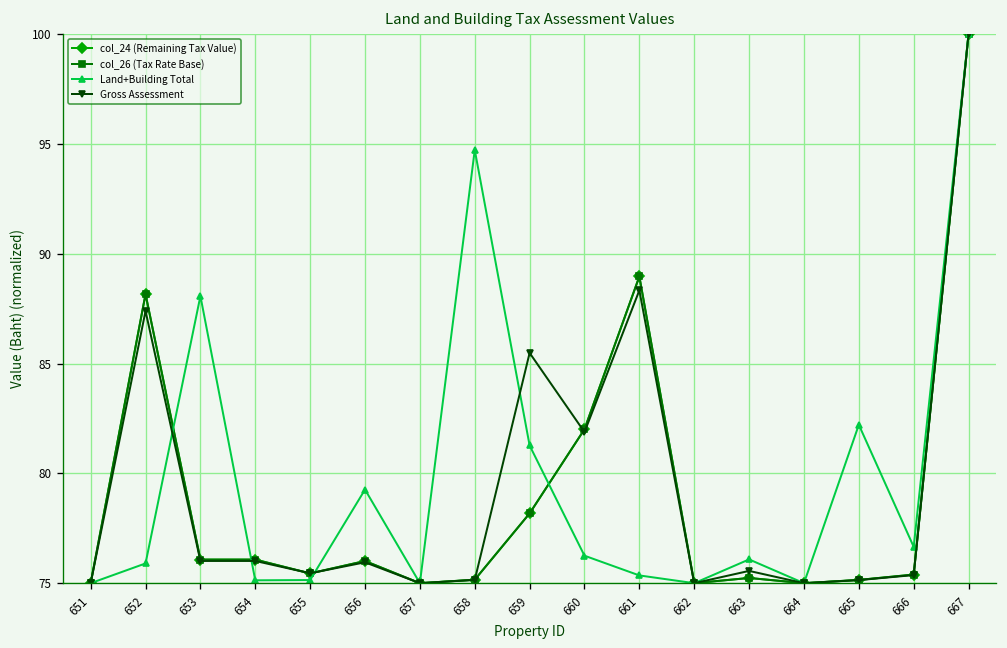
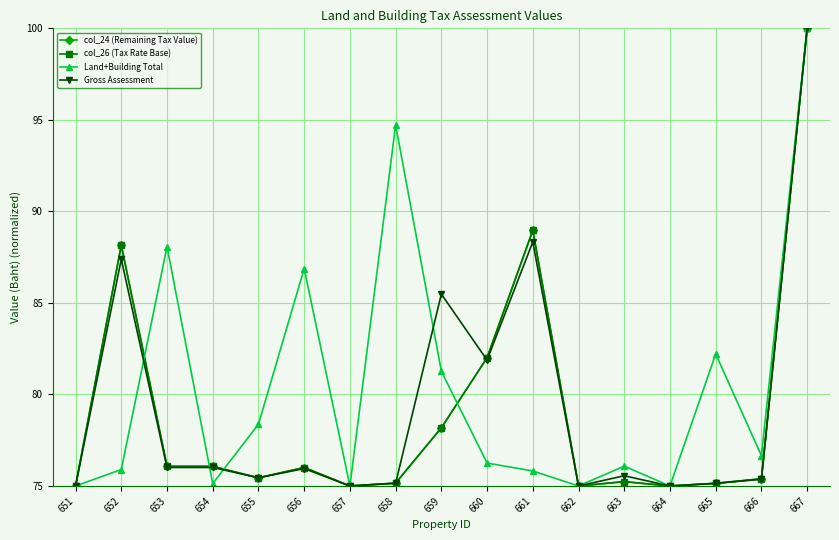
Land+Building Total, 655: 75.1 -> 78.4
Land+Building Total, 656: 79.3 -> 86.9
Land+Building Total, 661: 75.4 -> 75.8
